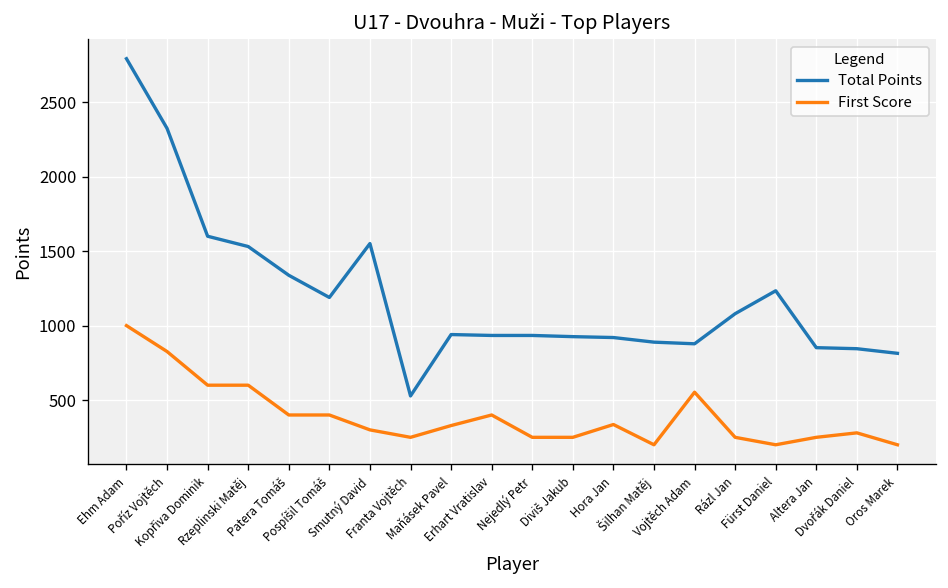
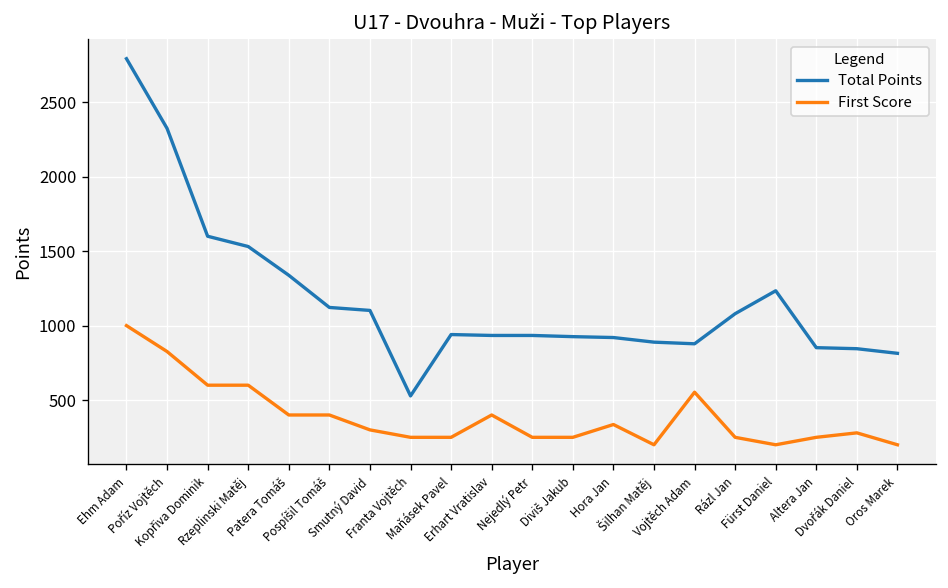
Total Points, Pospíšil Tomáš: 1190 -> 1120
Total Points, Smutný David: 1550 -> 1100
First Score, Maňásek Pavel: 330 -> 250
